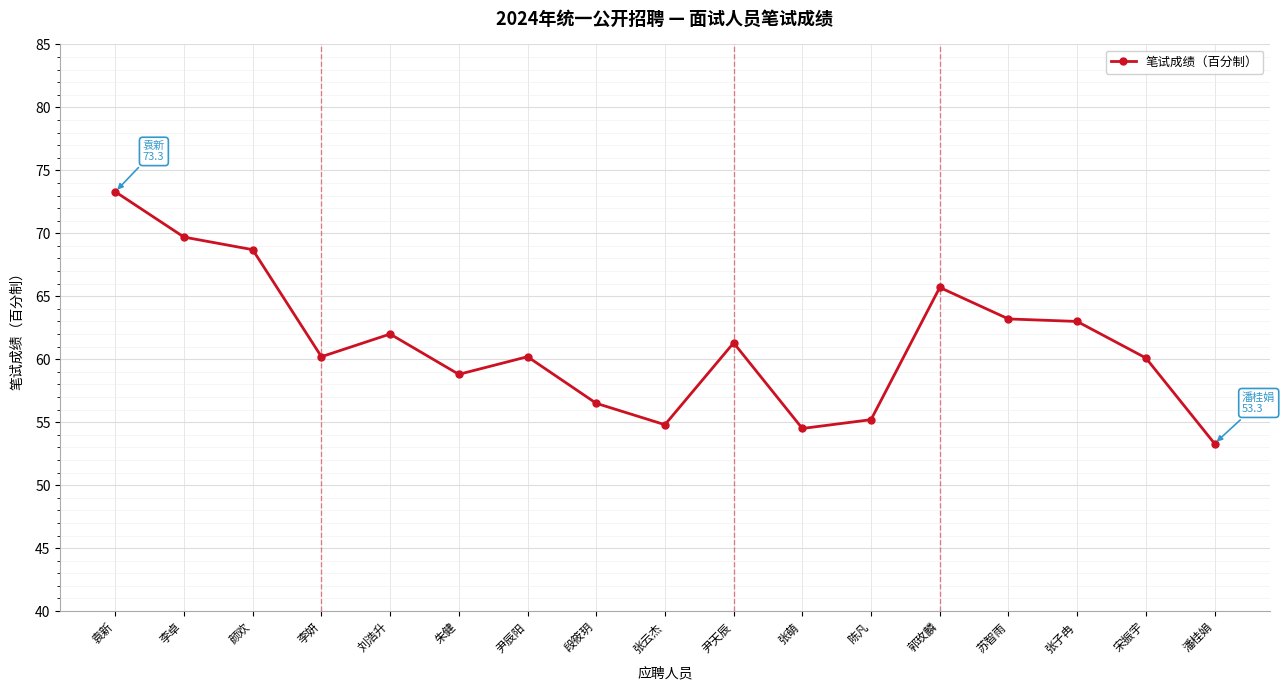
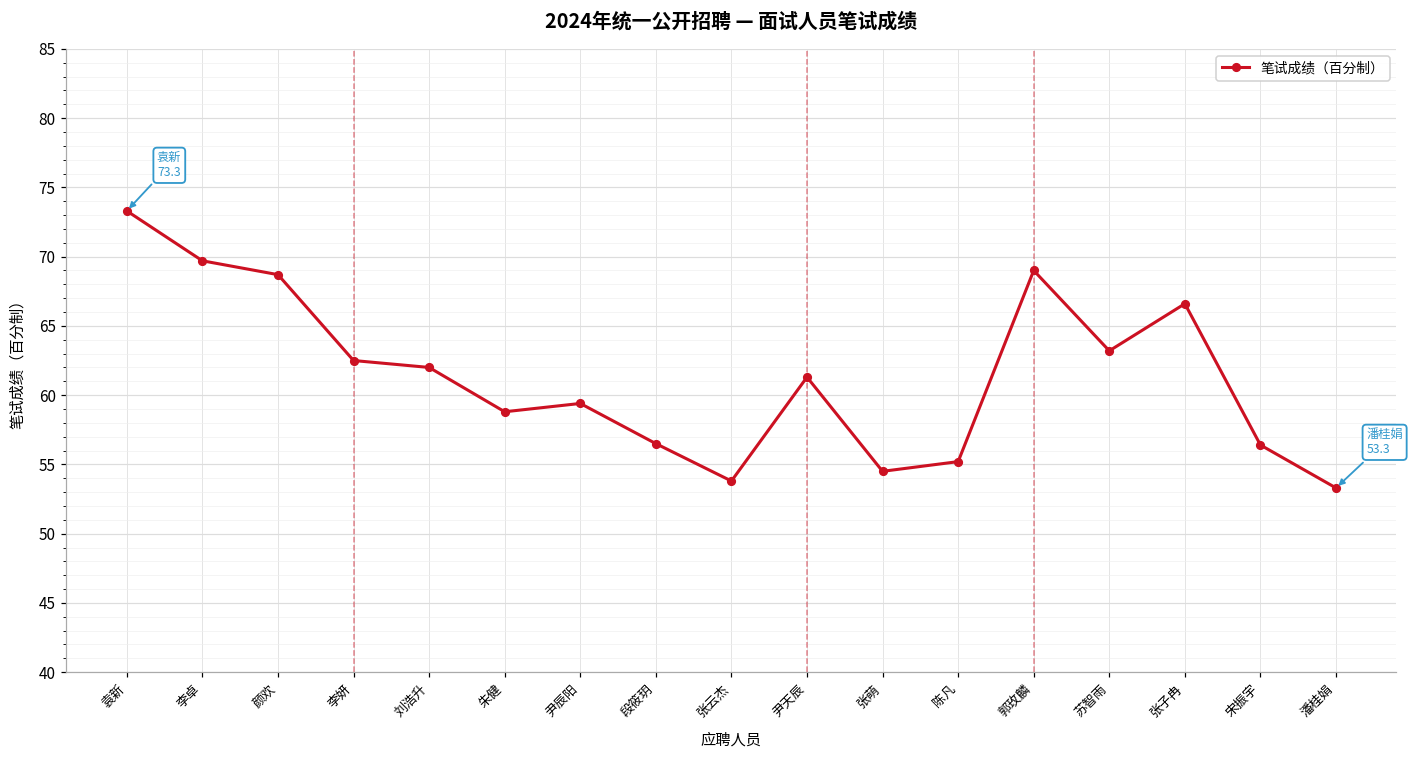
李妍: 60.2 -> 62.5
尹辰阳: 60.2 -> 59.4
张云杰: 54.8 -> 53.8
郭玫麟: 65.7 -> 69.0
张子冉: 63.0 -> 66.6
宋振宇: 60.1 -> 56.4
